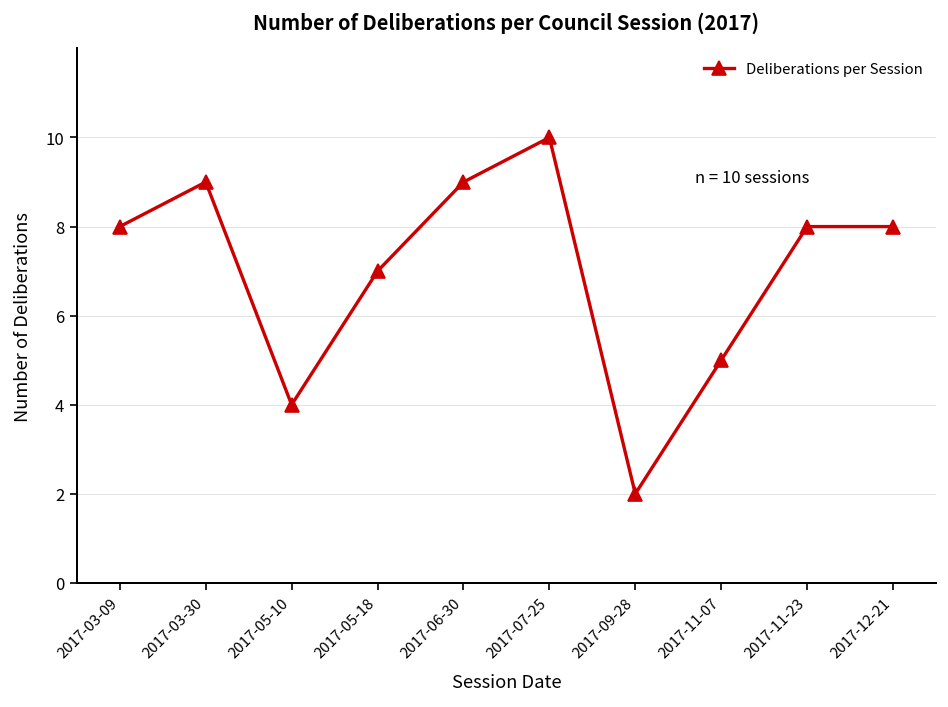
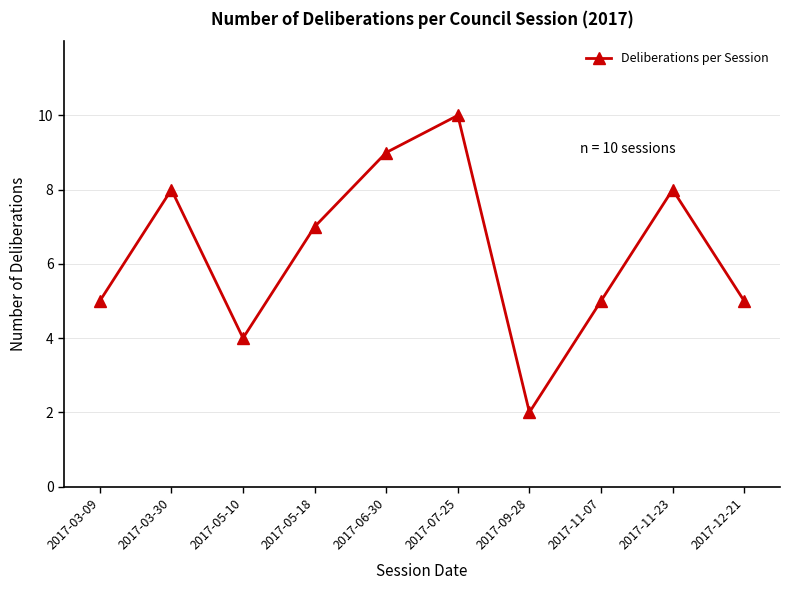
2017-03-09: 8 -> 5
2017-03-30: 9 -> 8
2017-12-21: 8 -> 5
